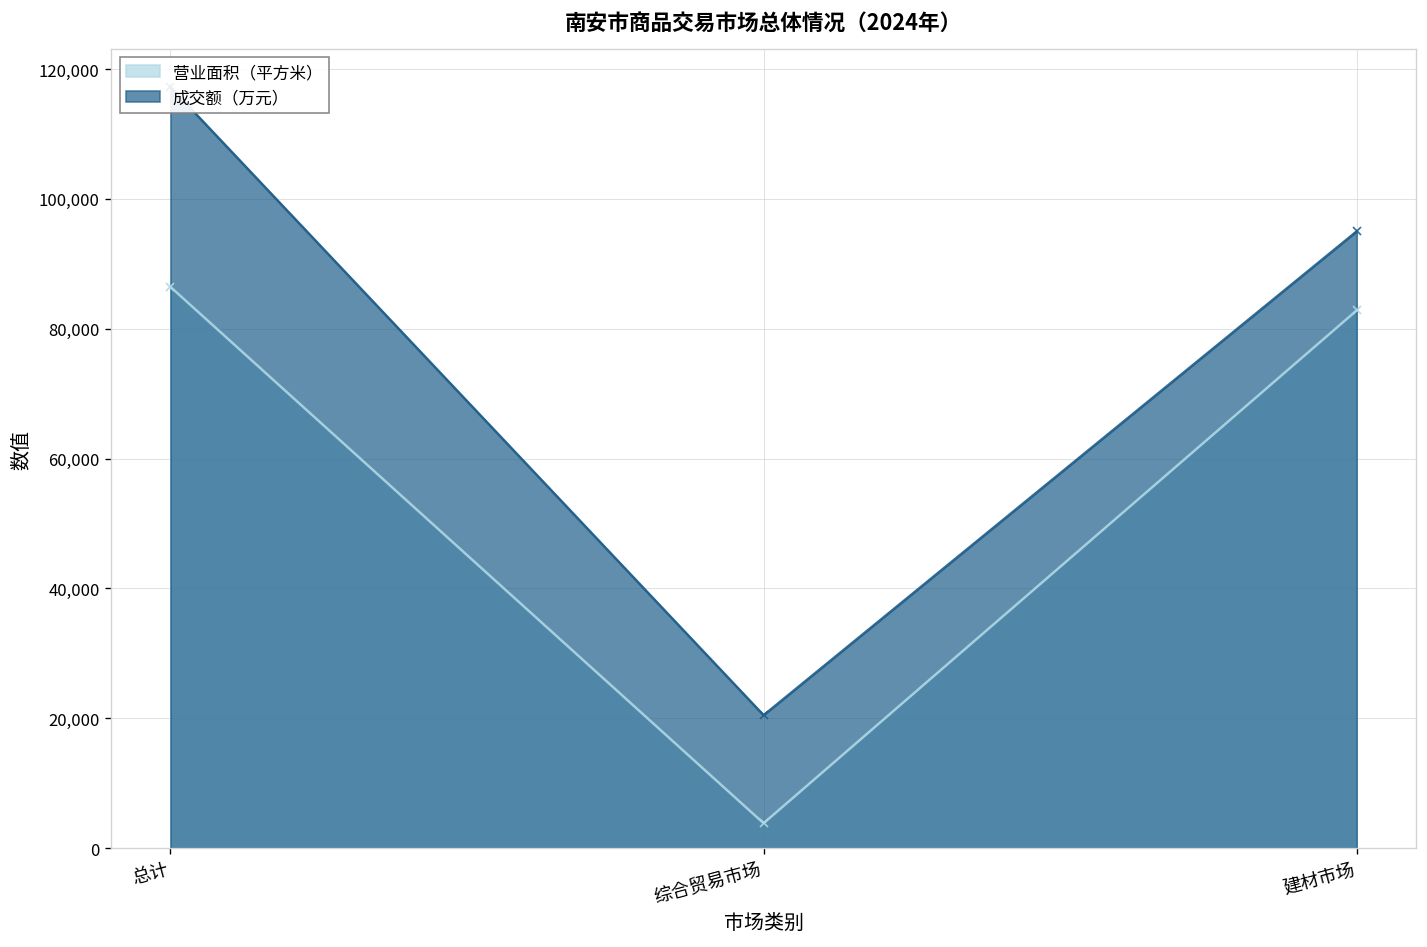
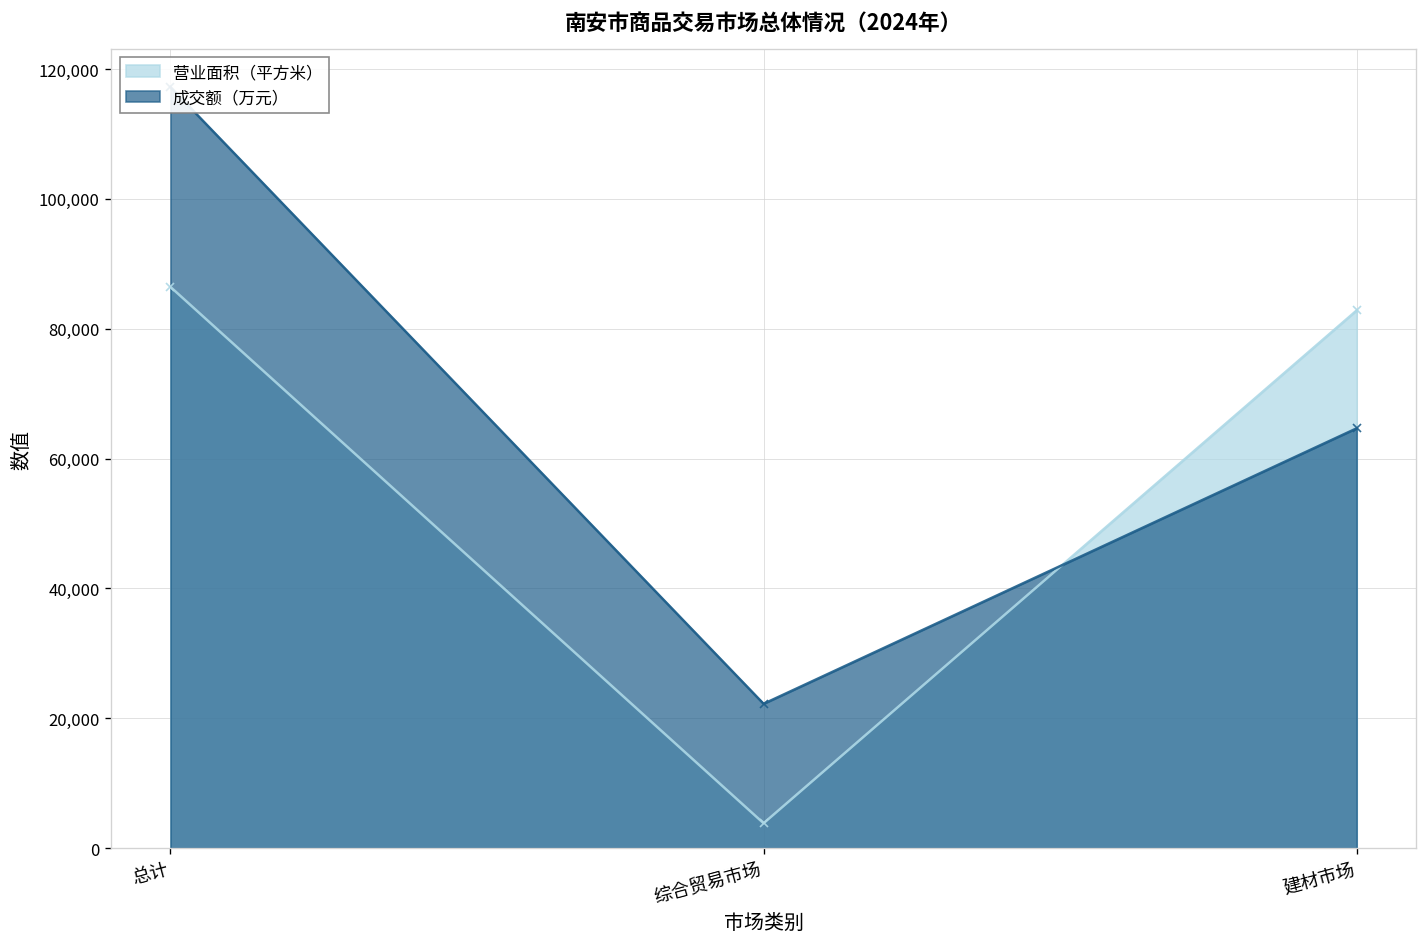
成交额（万元）, 综合贸易市场: 20,000 -> 22,000
成交额（万元）, 建材市场: 95,000 -> 65,000
